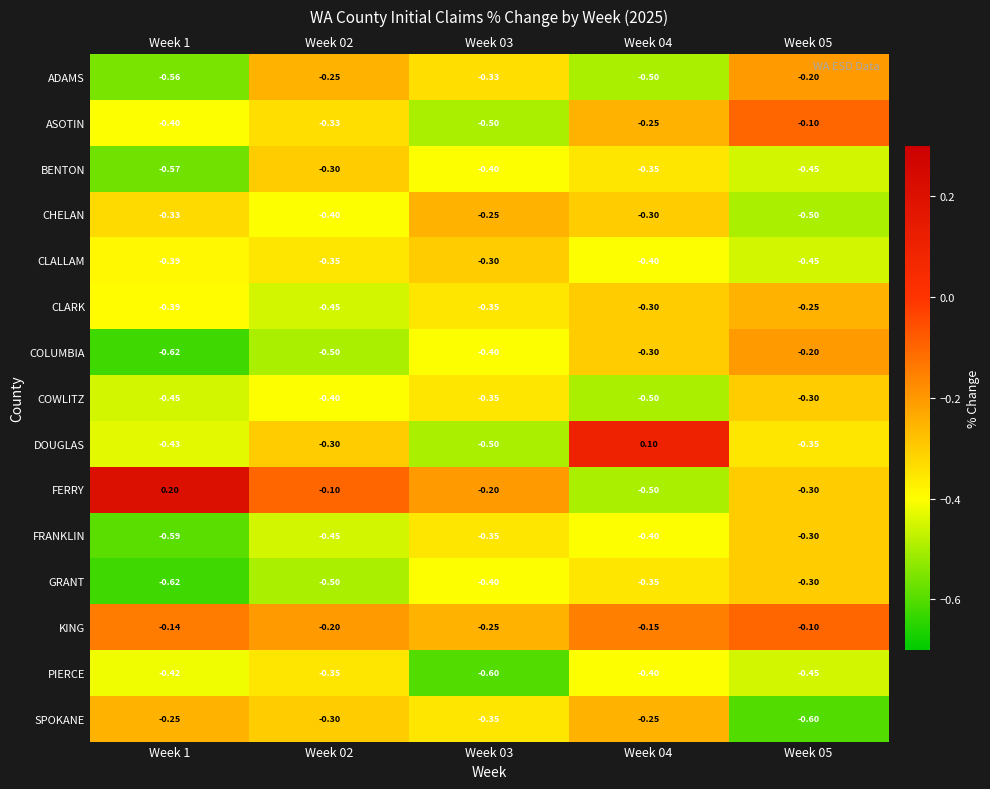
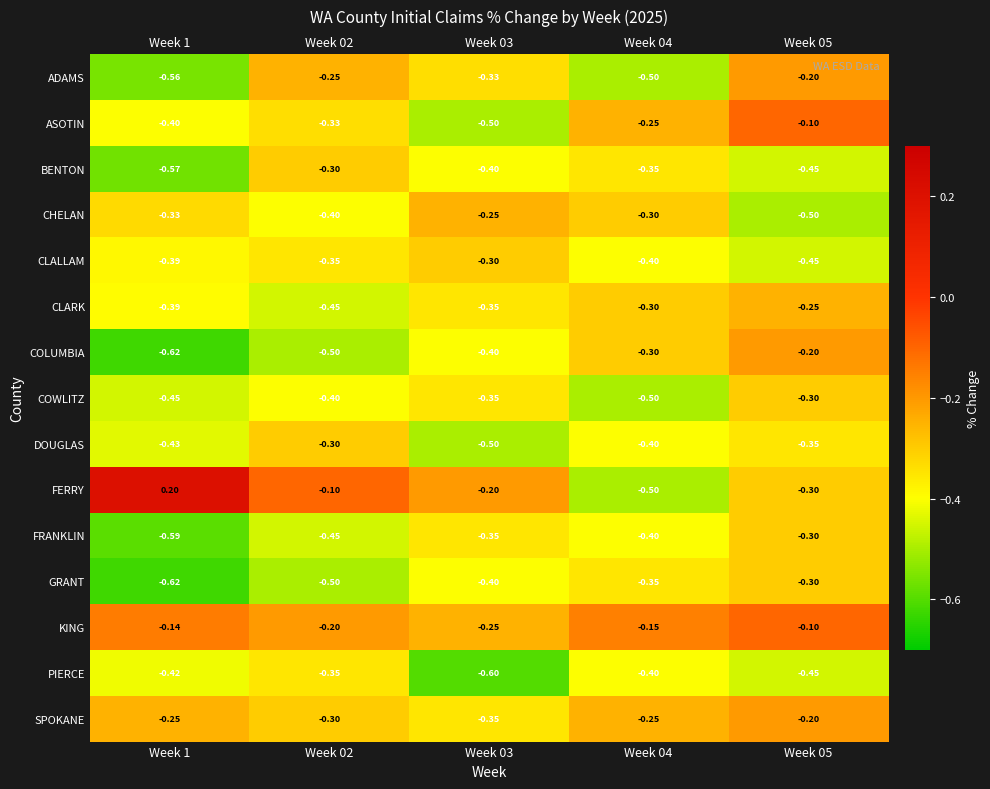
DOUGLAS, Week 04: 0.10 -> -0.40
SPOKANE, Week 05: -0.60 -> -0.20
